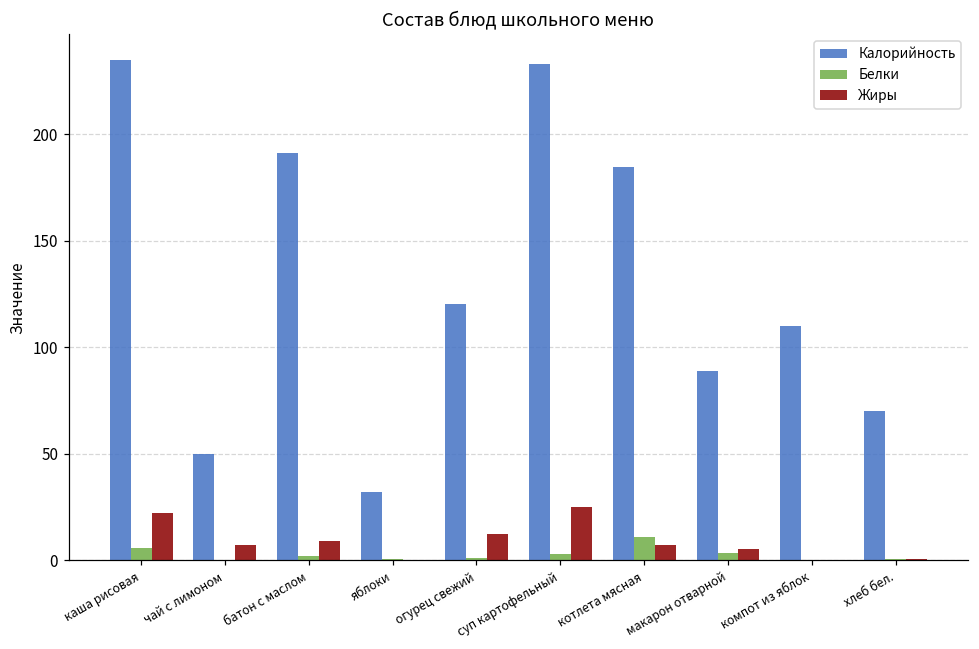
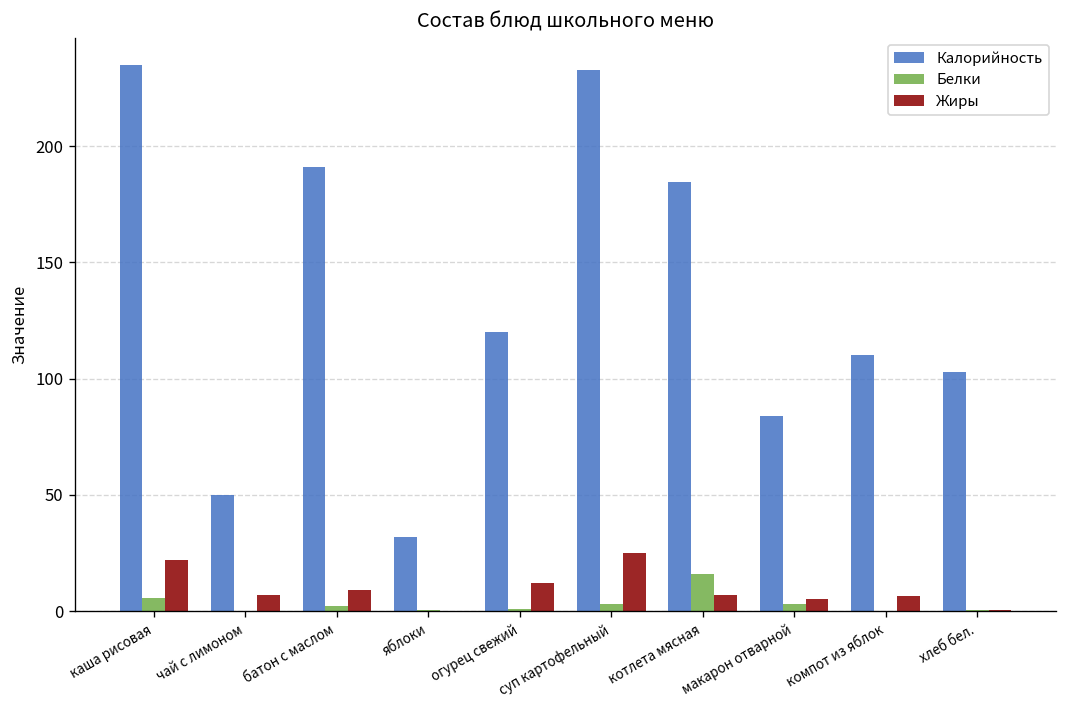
Белки, котлета мясная: 11 -> 16
Калорийность, макарон отварной: 89 -> 84
Жиры, компот из яблок: 0 -> 6
Калорийность, хлеб бел.: 70 -> 103
